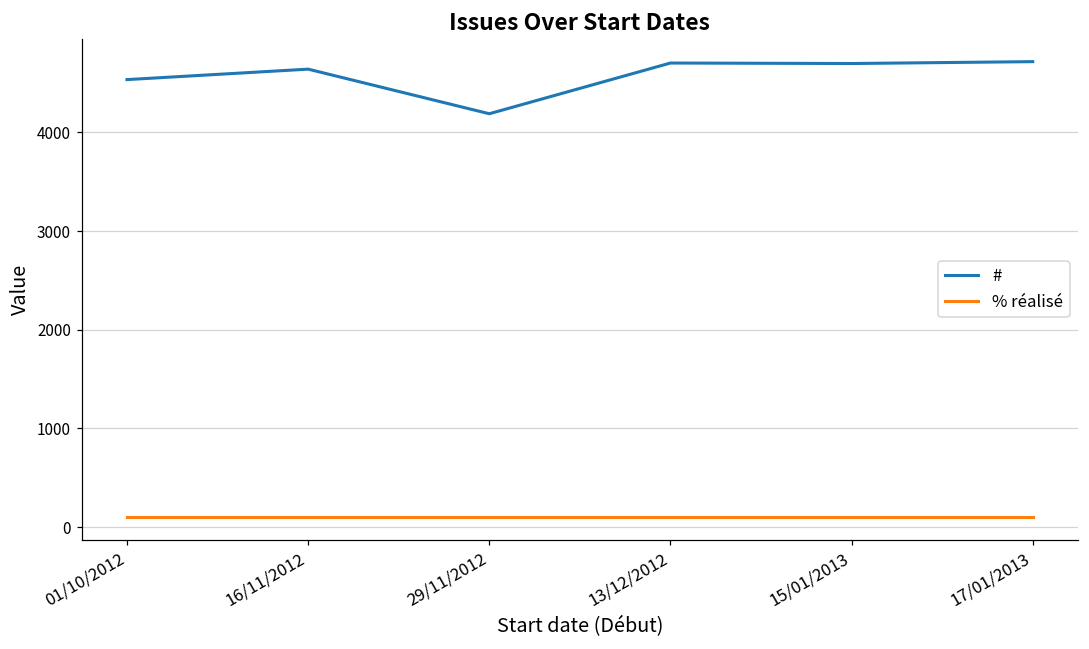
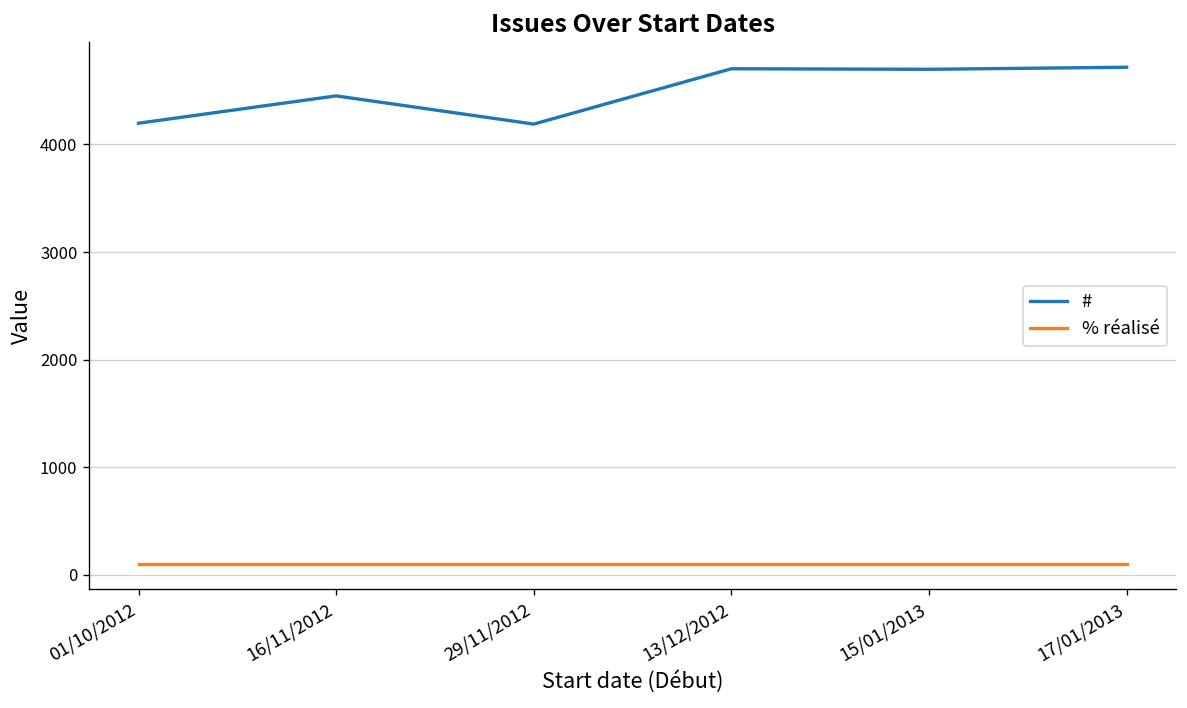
#, 01/10/2012: 4500 -> 4200
#, 16/11/2012: 4600 -> 4500
